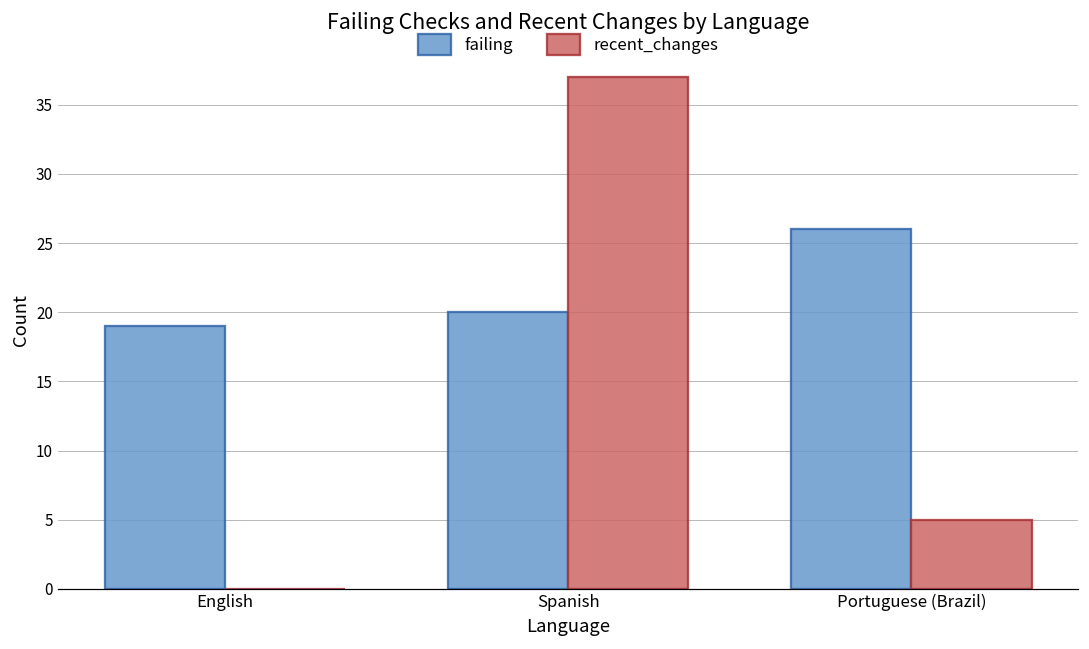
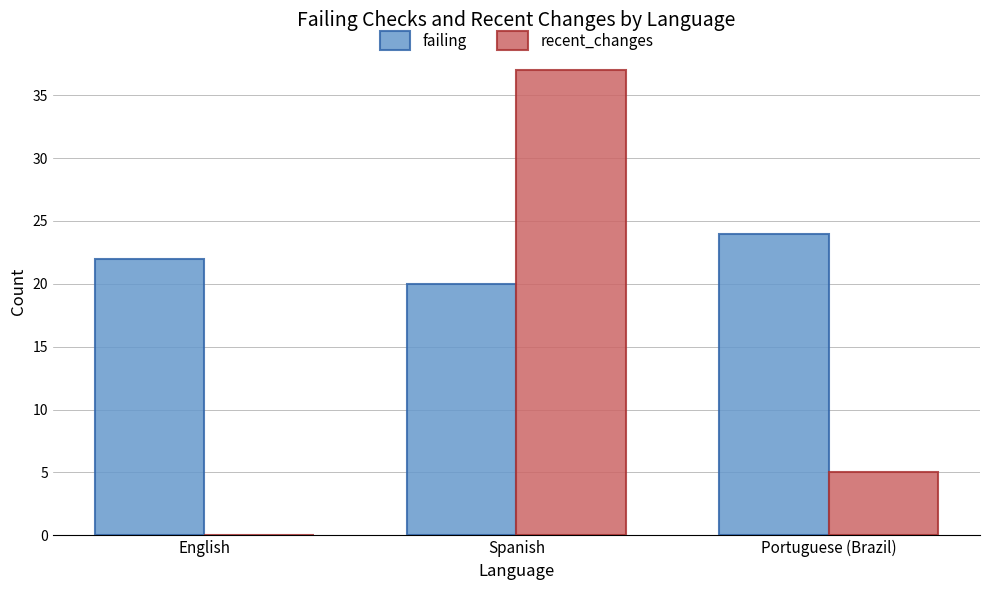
failing, English: 19 -> 22
failing, Portuguese (Brazil): 26 -> 24
